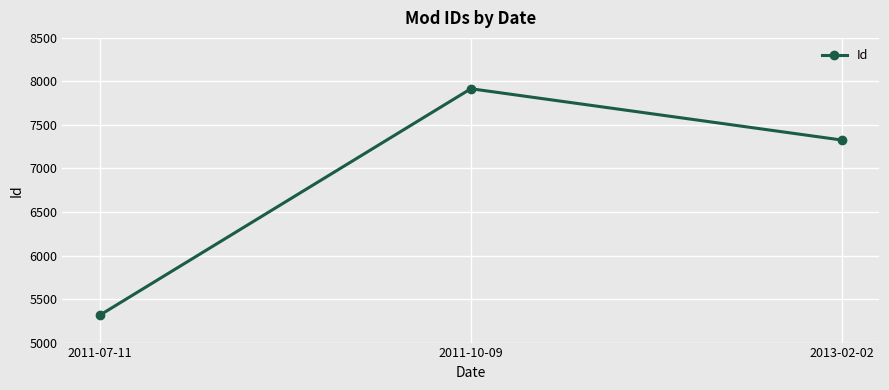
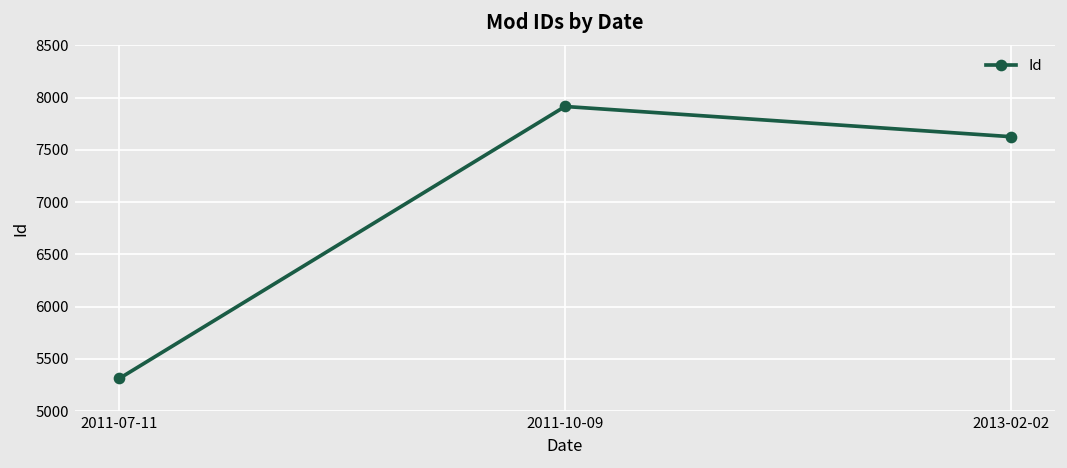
2013-02-02: 7300 -> 7600
